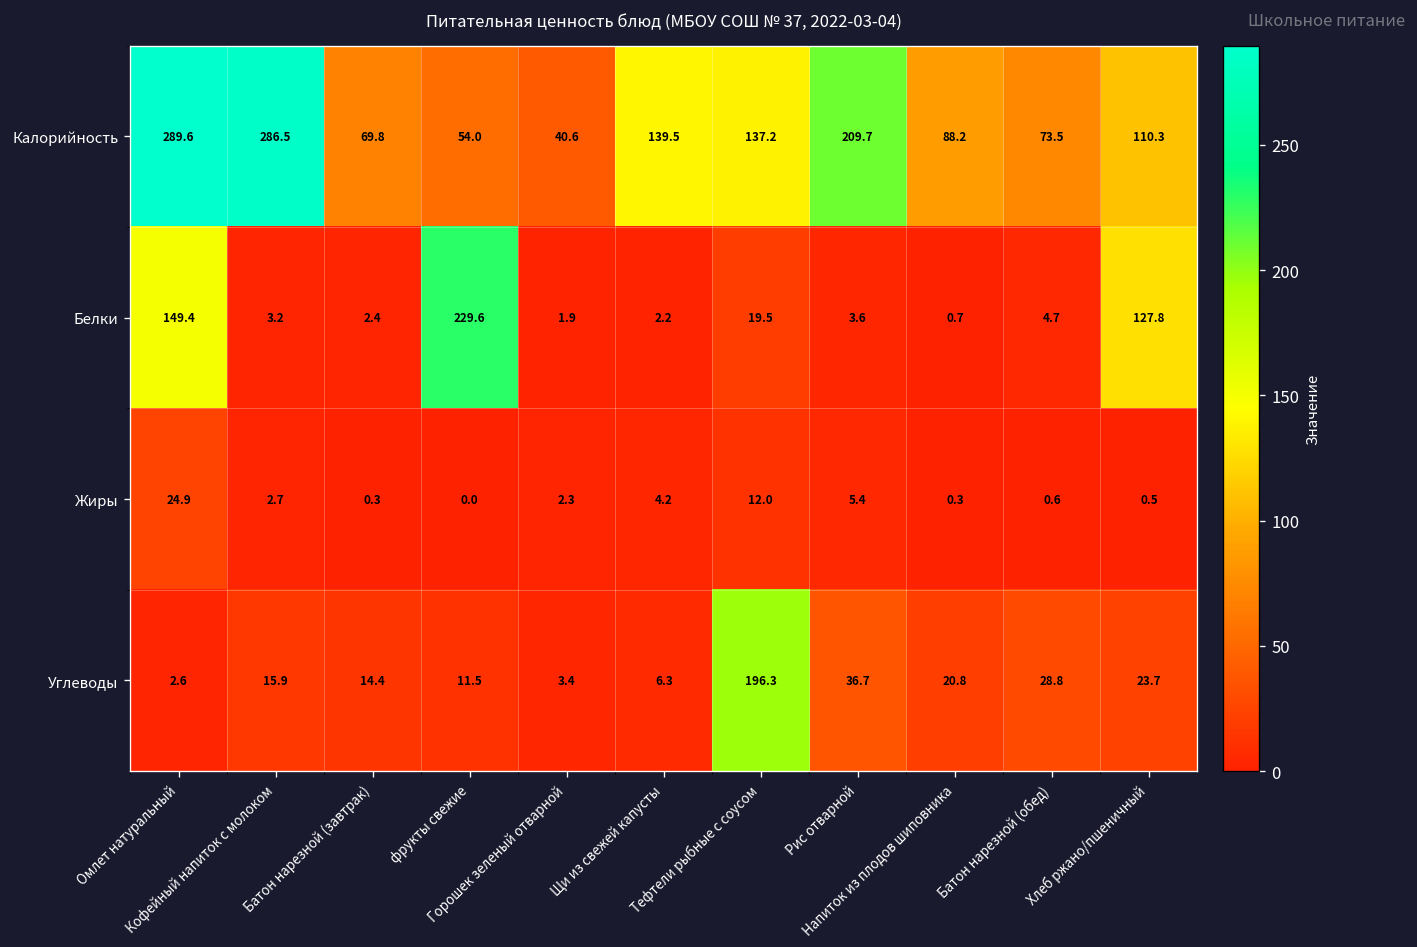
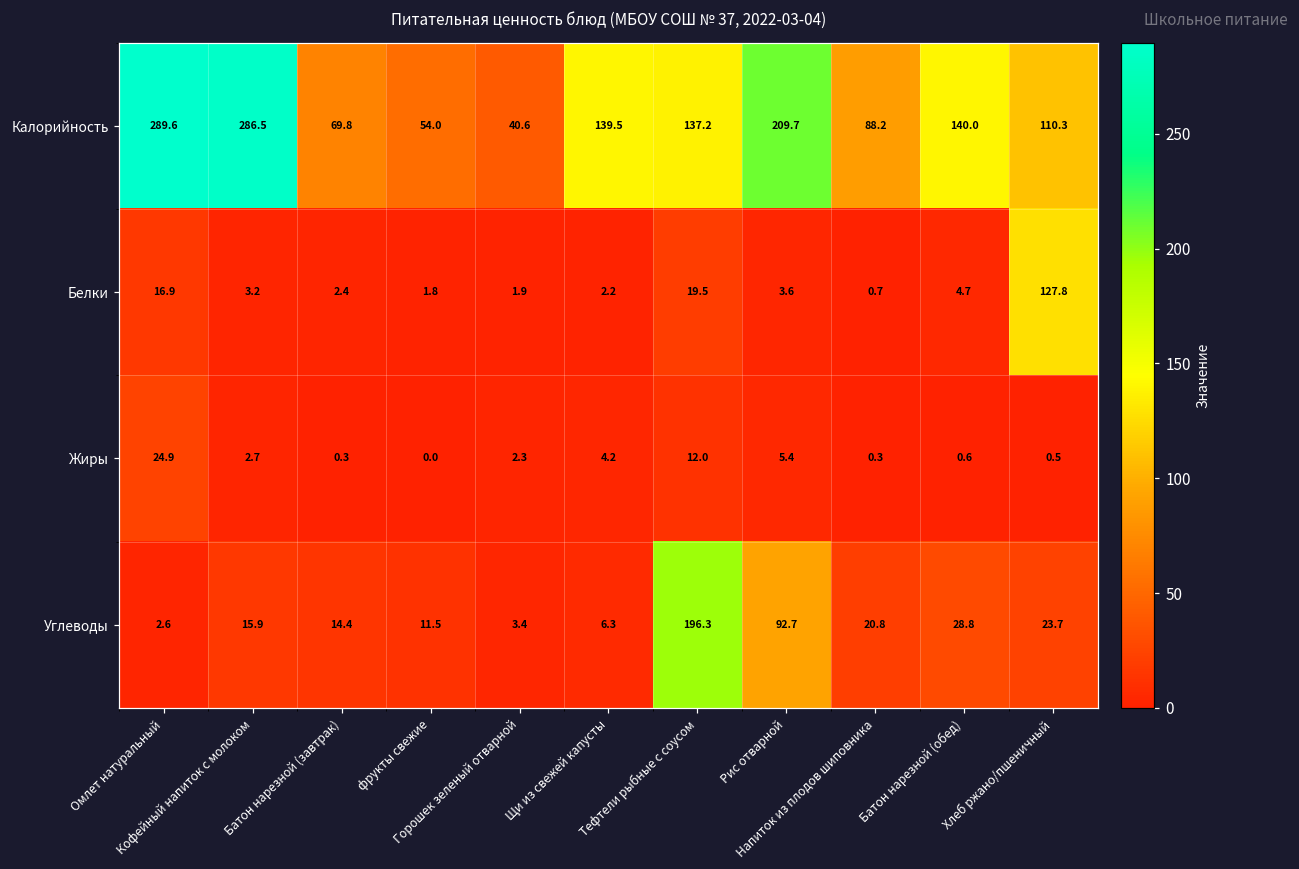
Калорийность, Батон нарезной (обед): 73.5 -> 140.0
Белки, Омлет натуральный: 149.4 -> 16.9
Белки, фрукты свежие: 229.6 -> 1.8
Углеводы, Рис отварной: 36.7 -> 92.7
